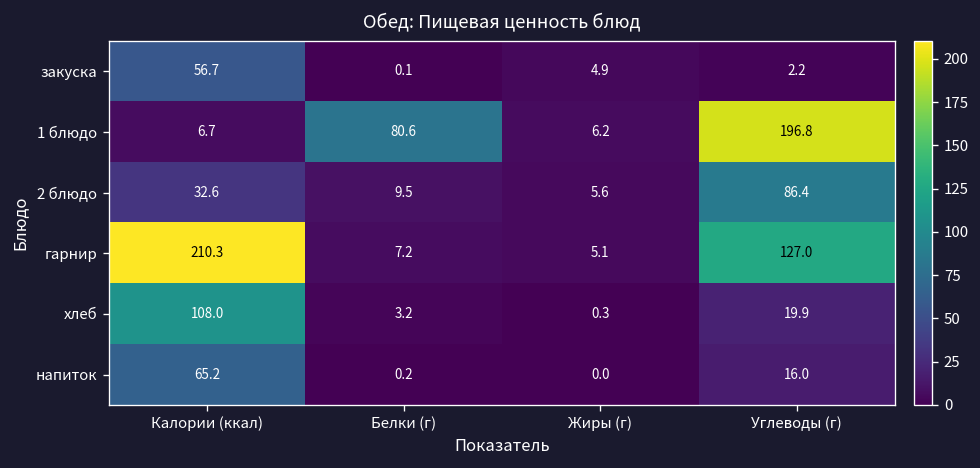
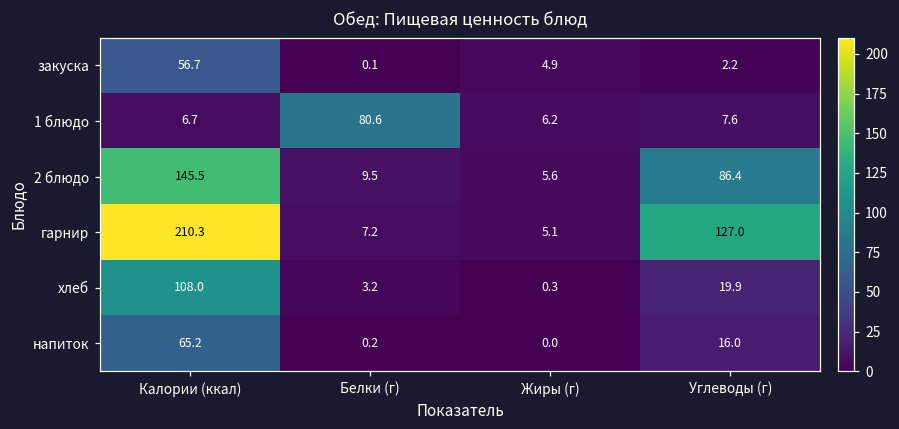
1 блюдо, Углеводы (г): 196.8 -> 7.6
2 блюдо, Калории (ккал): 32.6 -> 145.5
